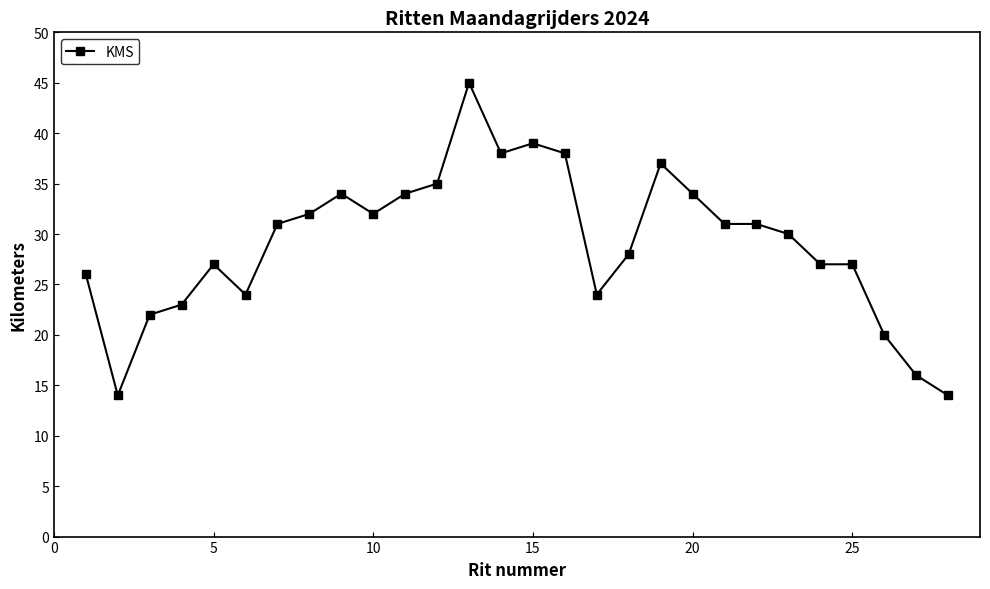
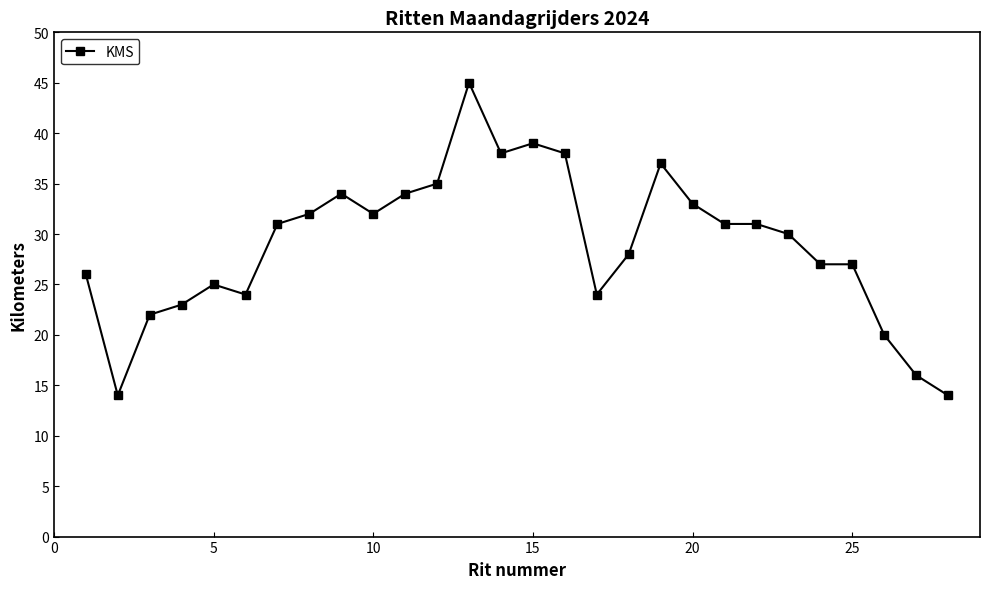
5: 27 -> 25
20: 34 -> 33
